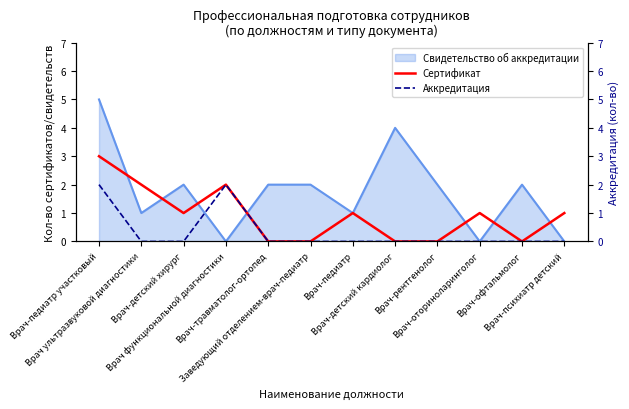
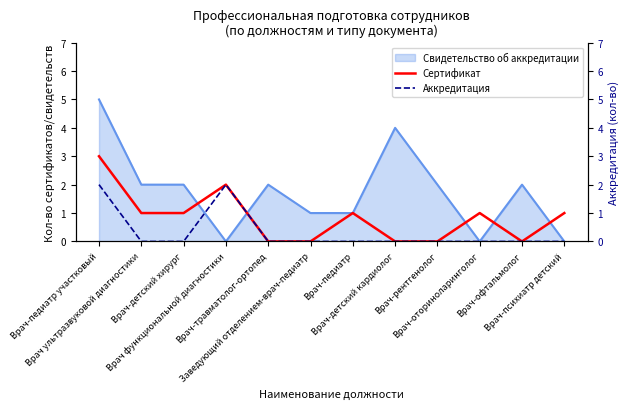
Свидетельство об аккредитации, Врач ультразвуковой диагностики: 1 -> 2
Сертификат, Врач ультразвуковой диагностики: 2 -> 1
Свидетельство об аккредитации, Заведующий отделением-врач-педиатр: 2 -> 1
